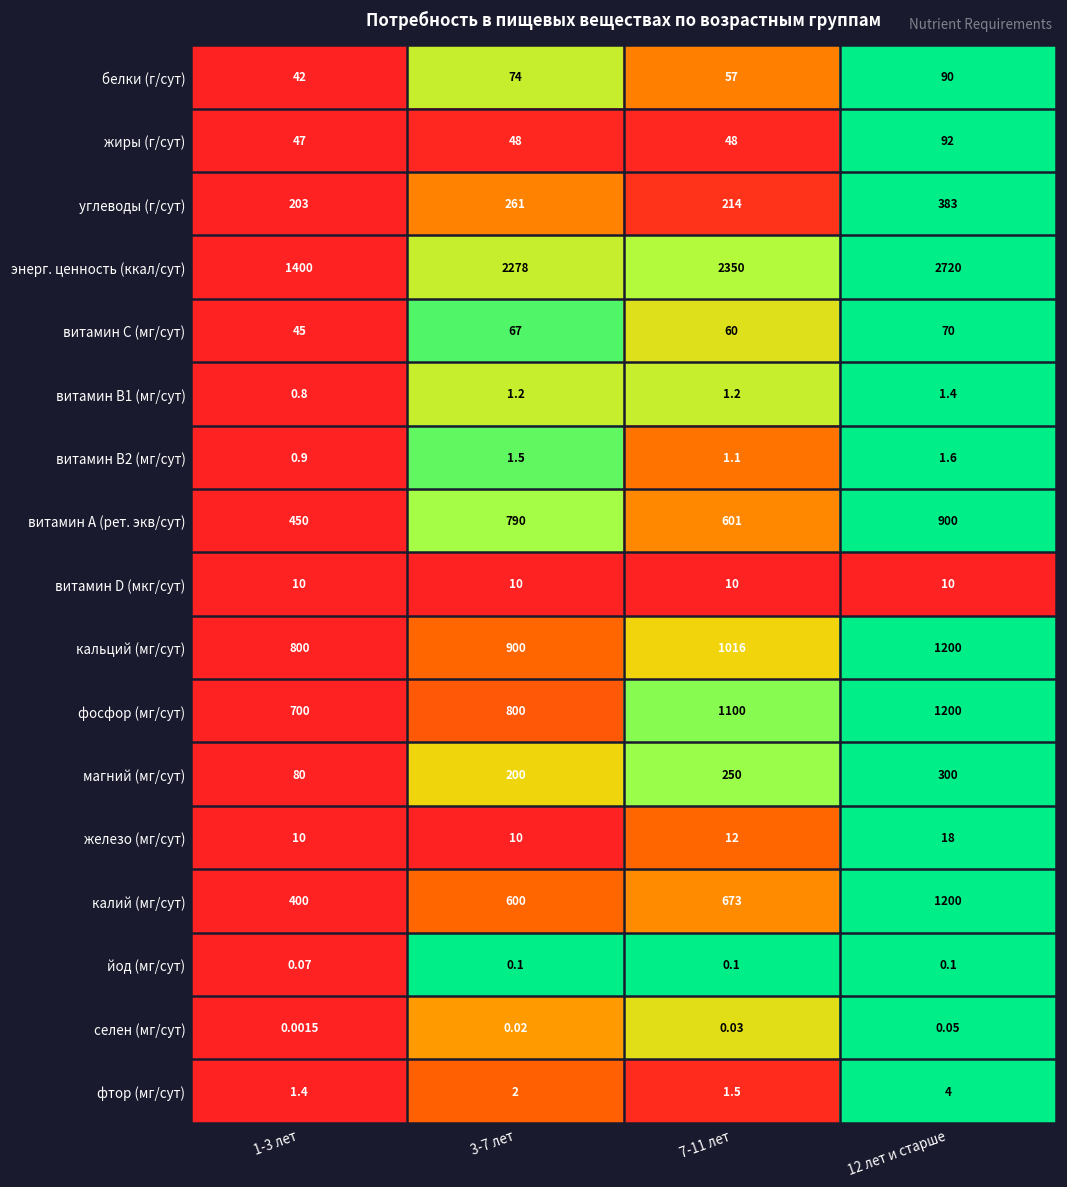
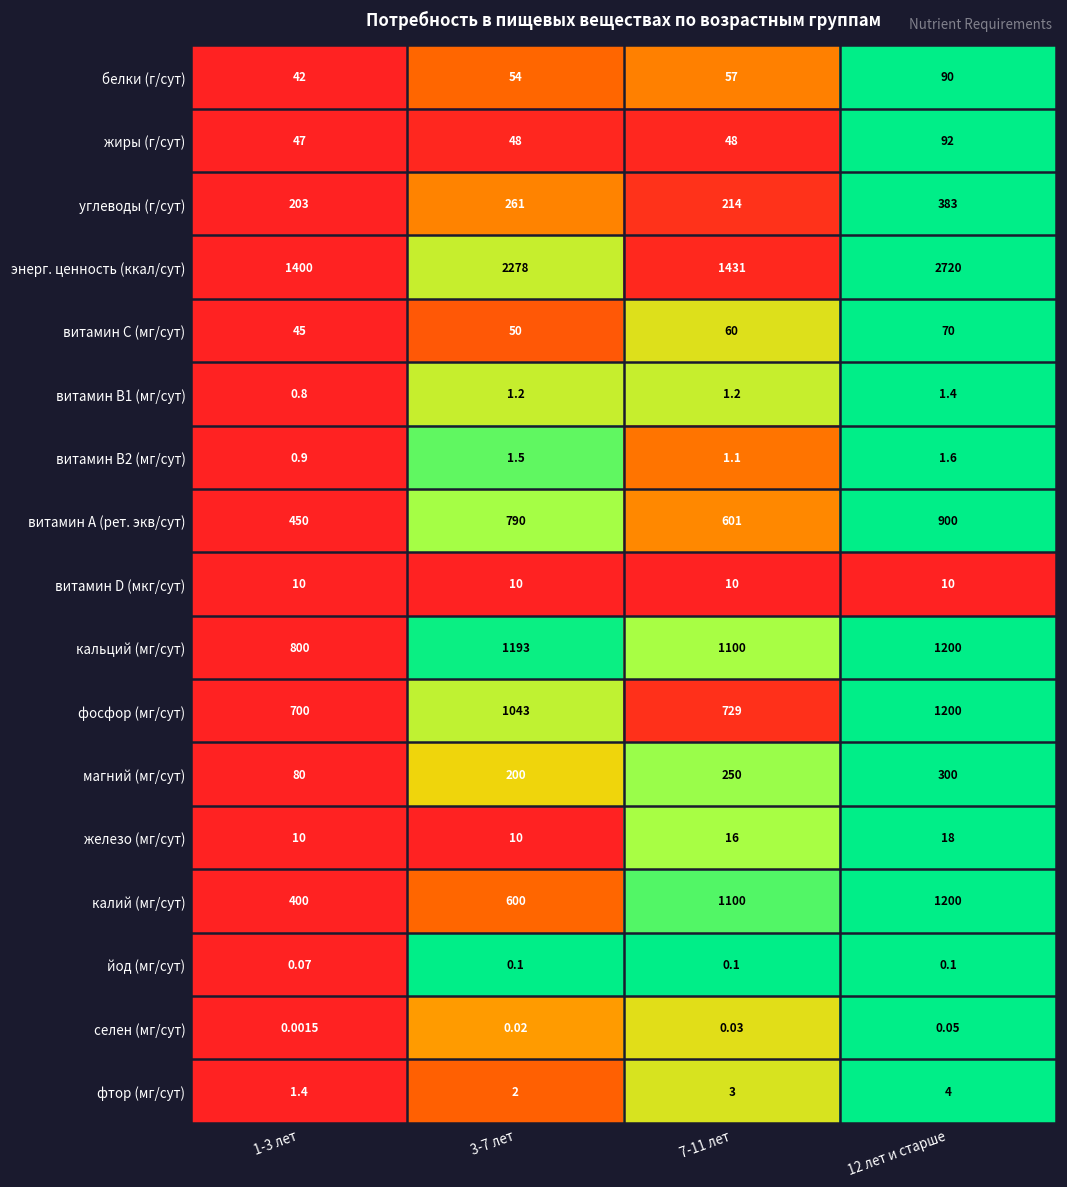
белки (г/сут), 3-7 лет: 74 -> 54
энерг. ценность (ккал/сут), 7-11 лет: 2350 -> 1431
витамин С (мг/сут), 3-7 лет: 67 -> 50
кальций (мг/сут), 3-7 лет: 900 -> 1193
кальций (мг/сут), 7-11 лет: 1016 -> 1100
фосфор (мг/сут), 3-7 лет: 800 -> 1043
фосфор (мг/сут), 7-11 лет: 1100 -> 729
железо (мг/сут), 7-11 лет: 12 -> 16
калий (мг/сут), 7-11 лет: 673 -> 1100
фтор (мг/сут), 7-11 лет: 1.5 -> 3
